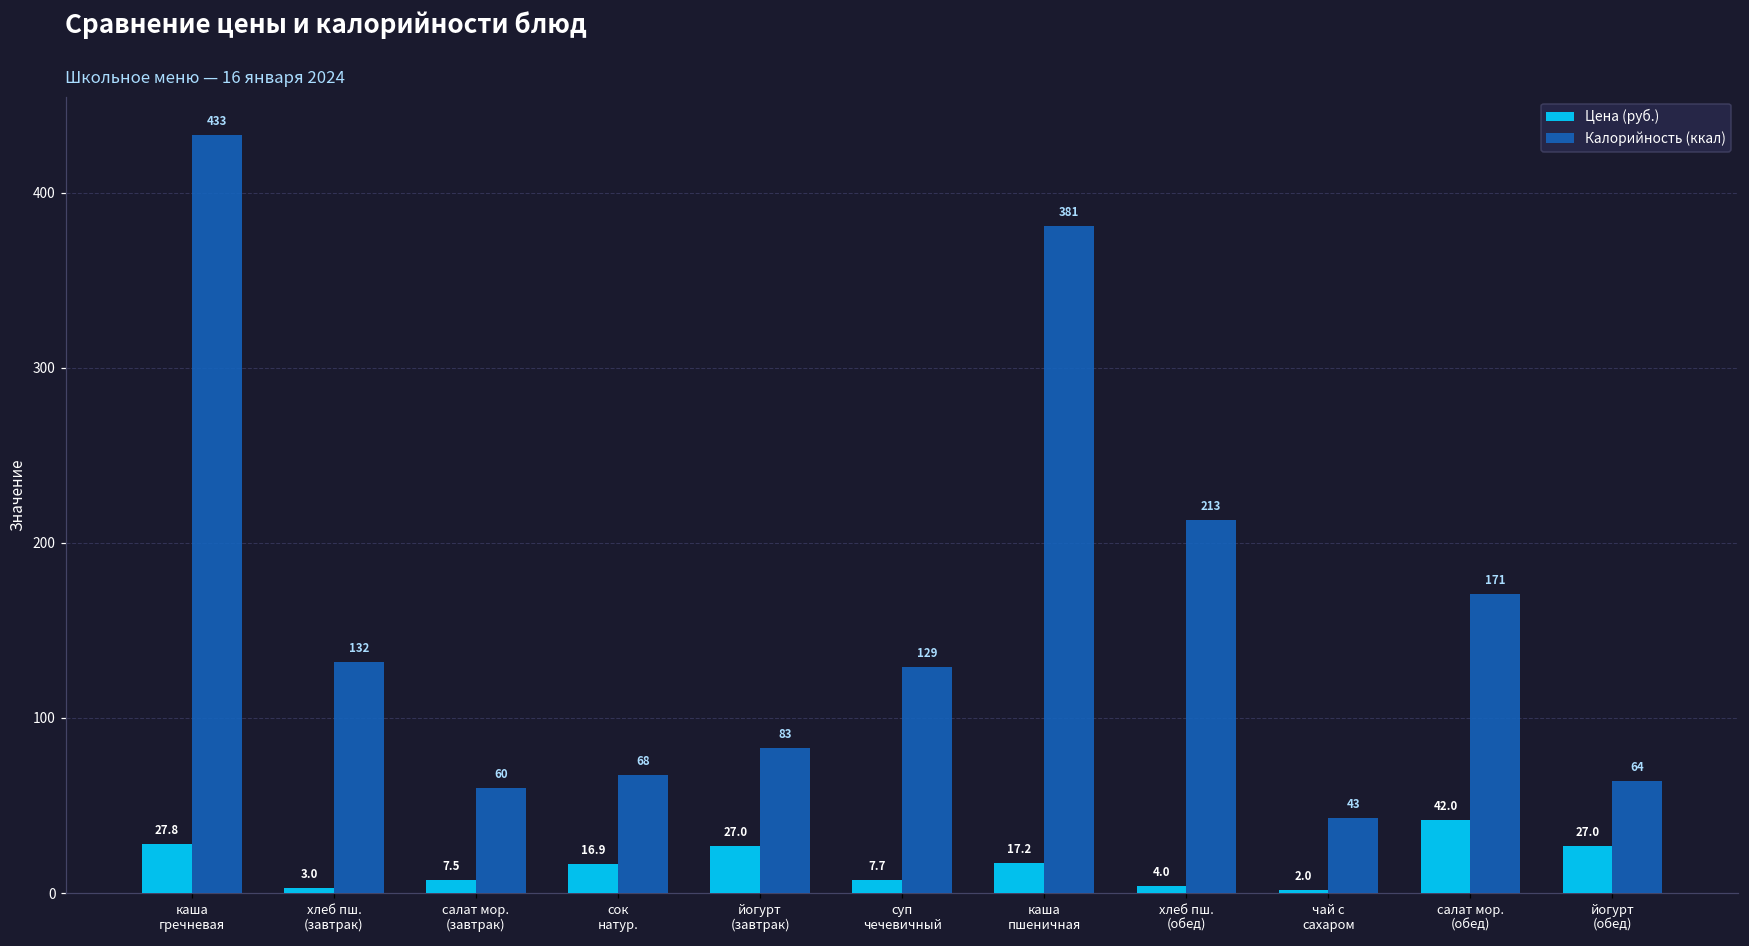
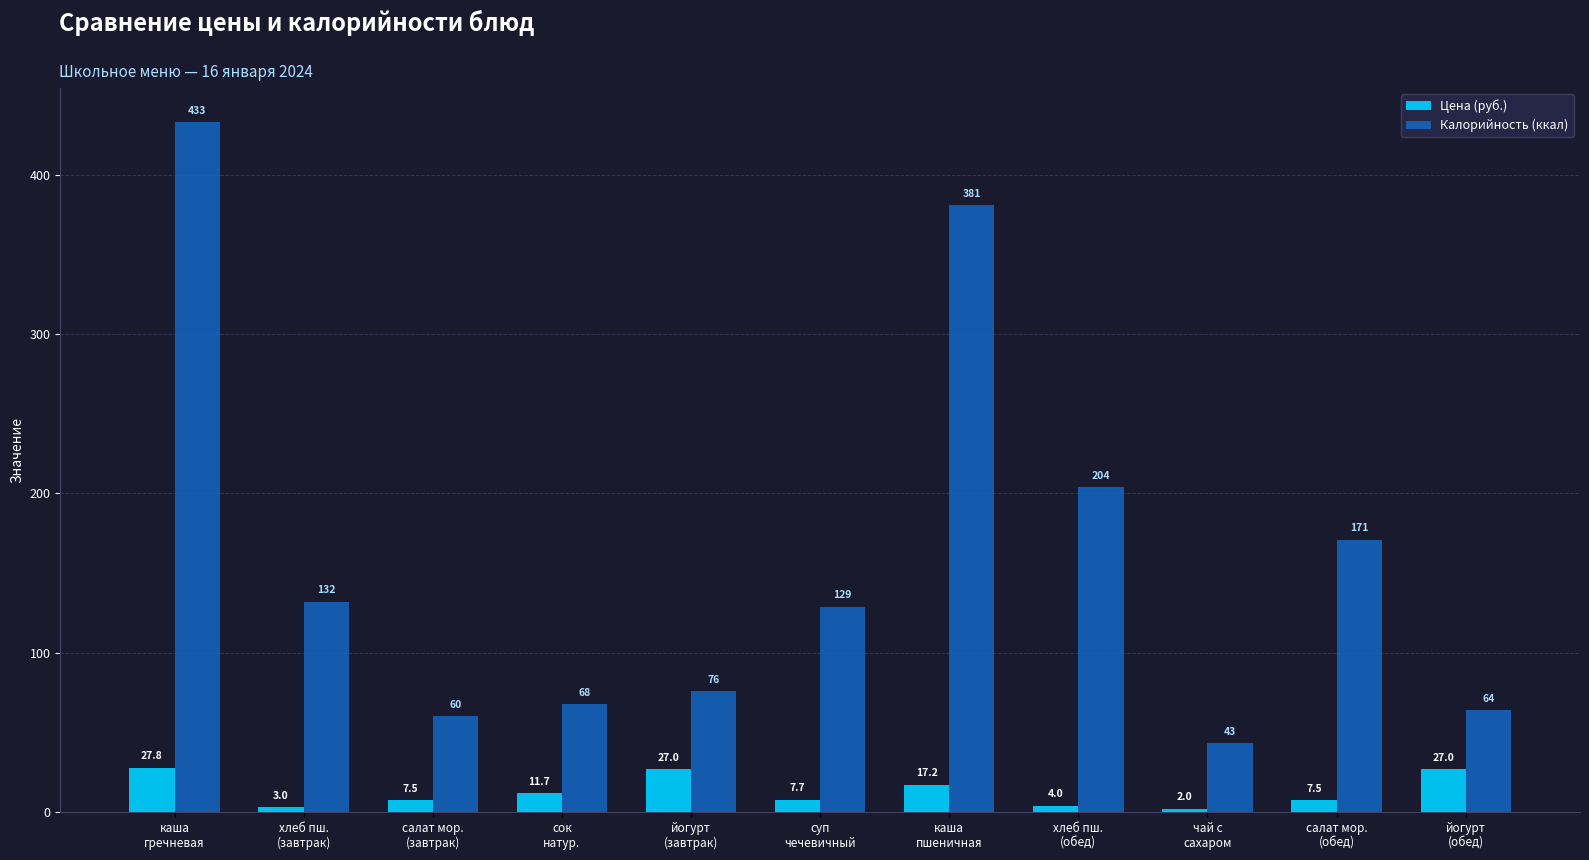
Цена (руб.), сок натур.: 16.9 -> 11.7
Калорийность (ккал), йогурт (завтрак): 83 -> 76
Калорийность (ккал), хлеб пш. (обед): 213 -> 204
Цена (руб.), салат мор. (обед): 42.0 -> 7.5
